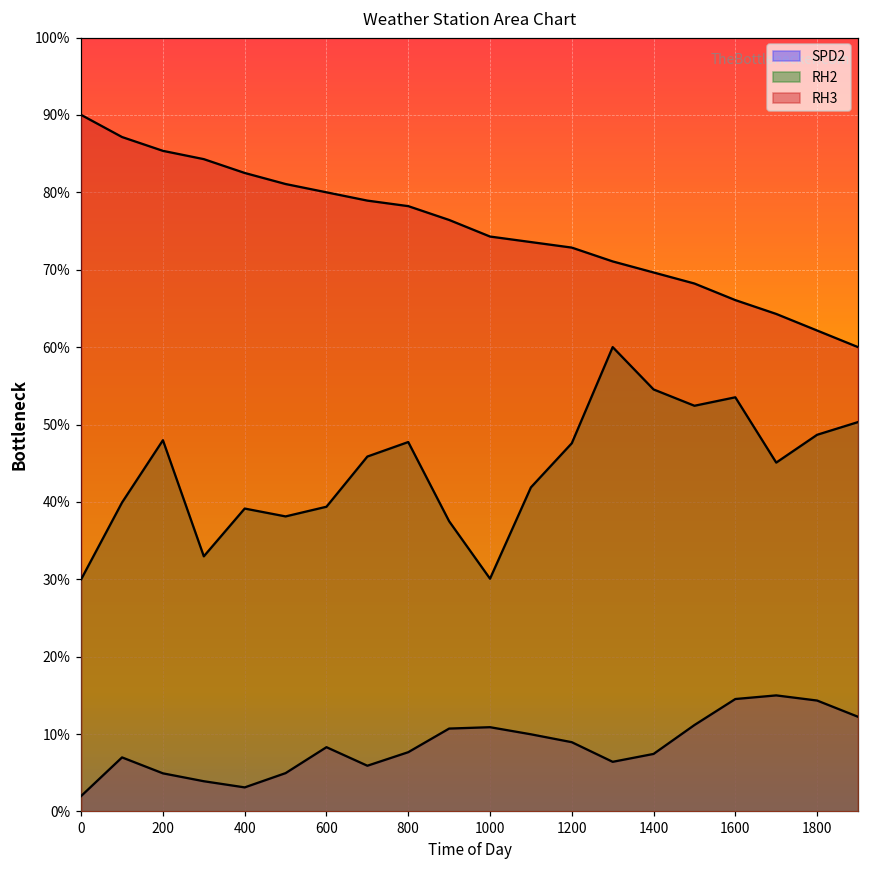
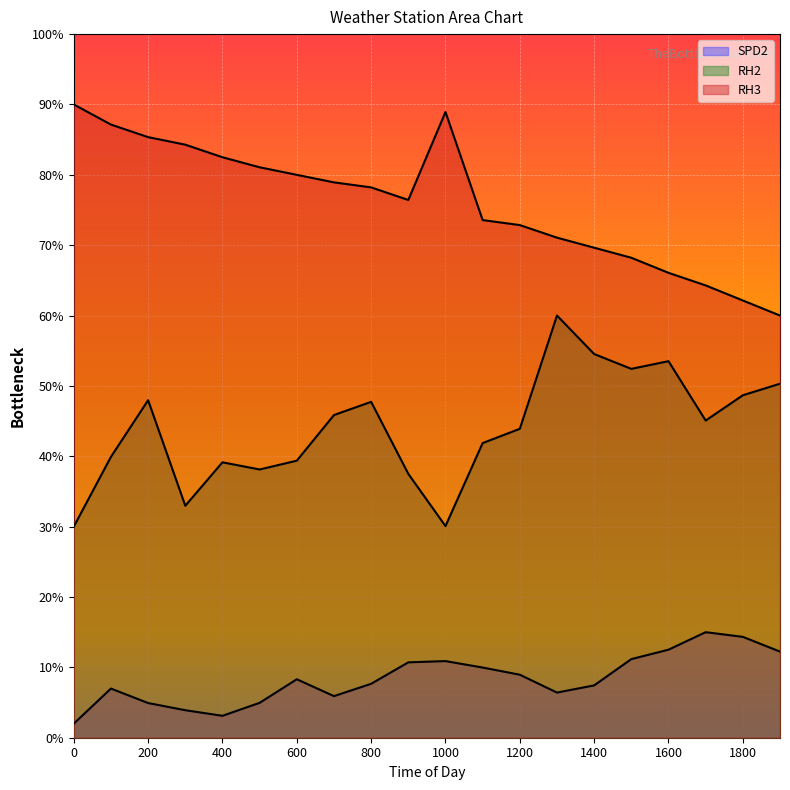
RH3, 1000: 74% -> 89%
RH2, 1200: 48% -> 44%
SPD2, 1600: 15% -> 13%
